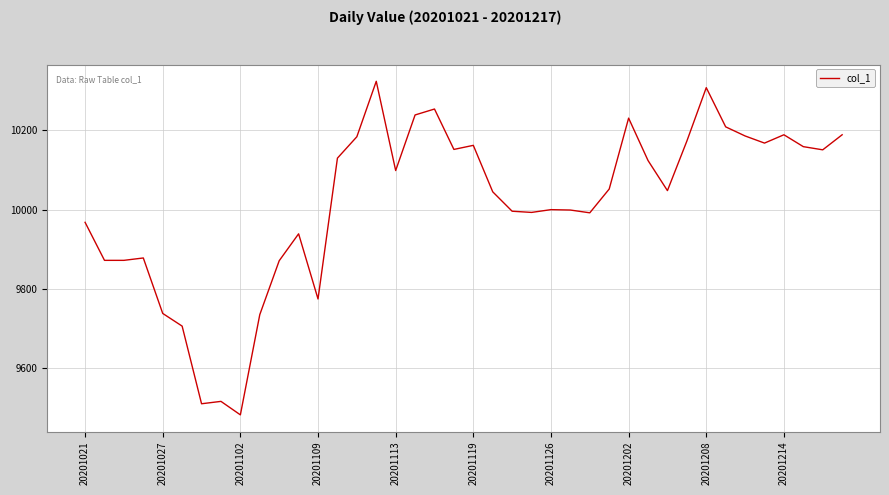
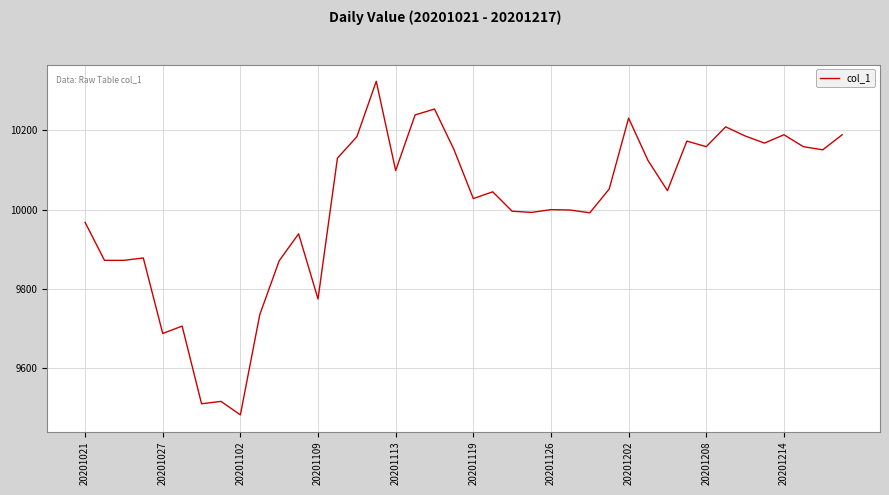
20201027: 9740 -> 9690
20201119: 10160 -> 10030
20201208: 10310 -> 10160
